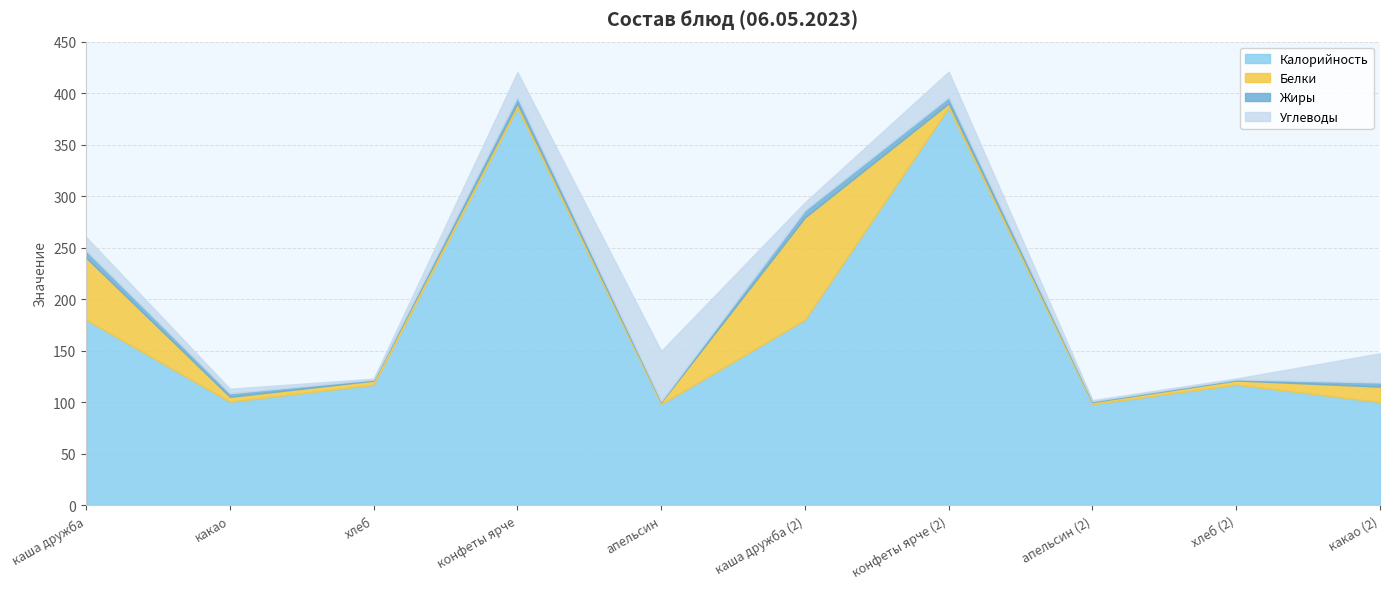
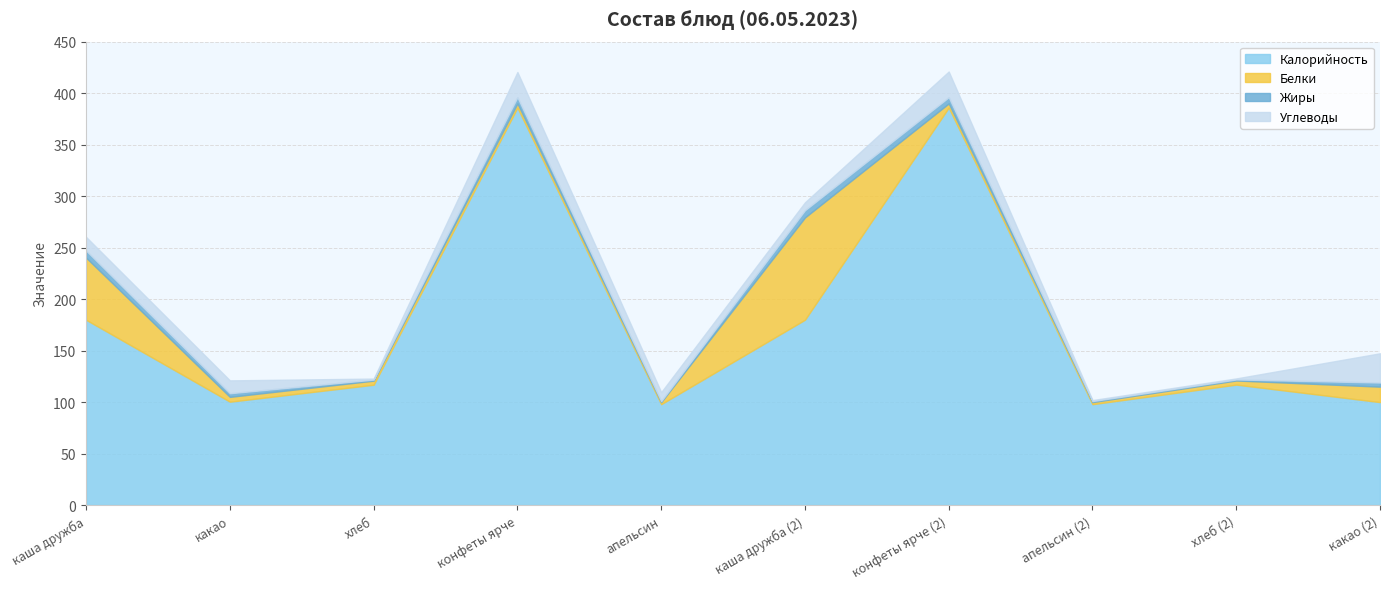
Углеводы, какао: 4 -> 13
Углеводы, апельсин: 49 -> 9
